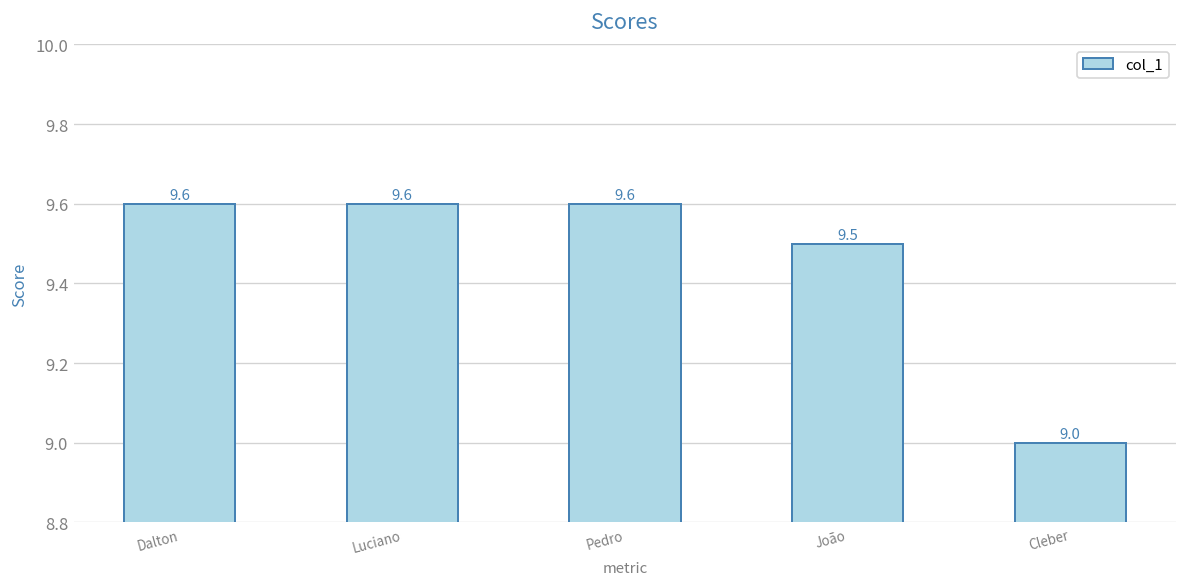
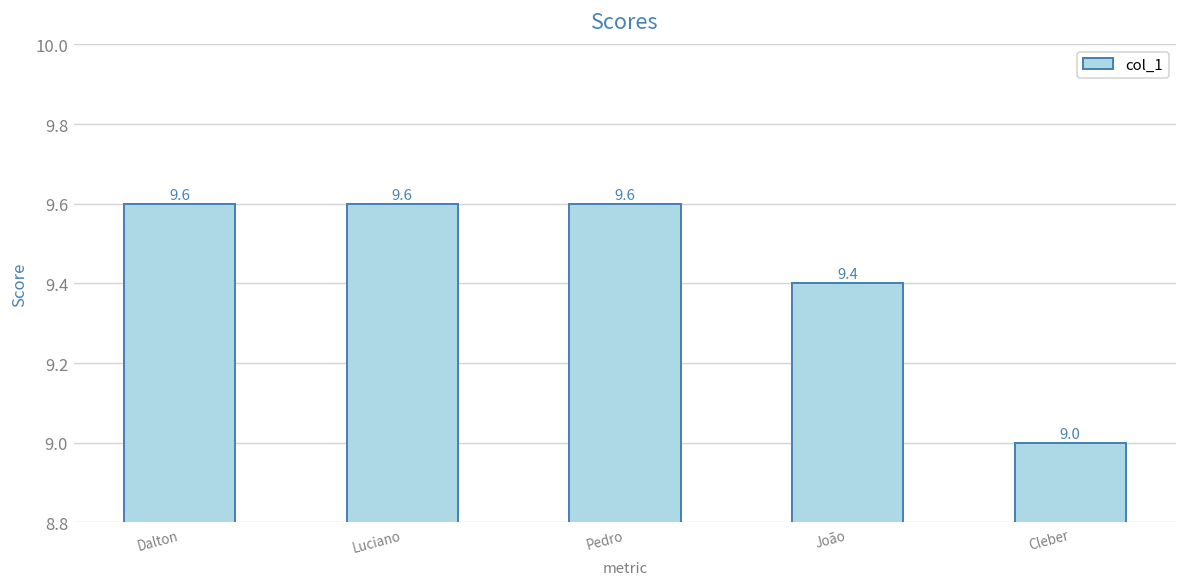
João: 9.5 -> 9.4
